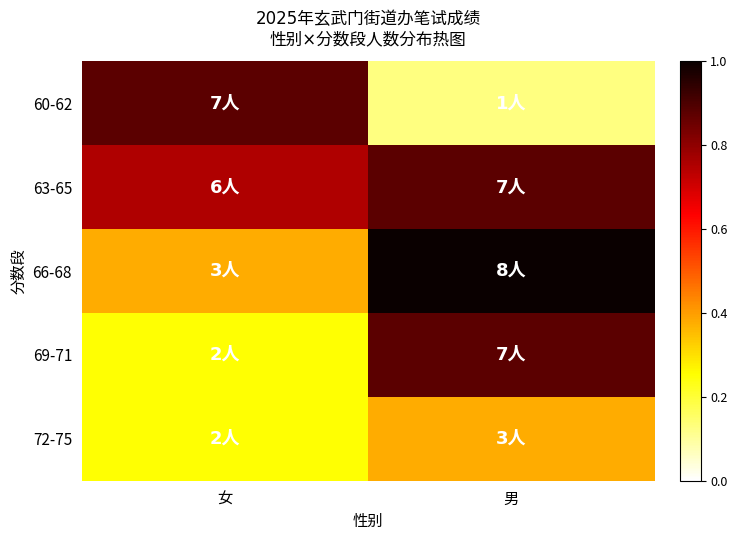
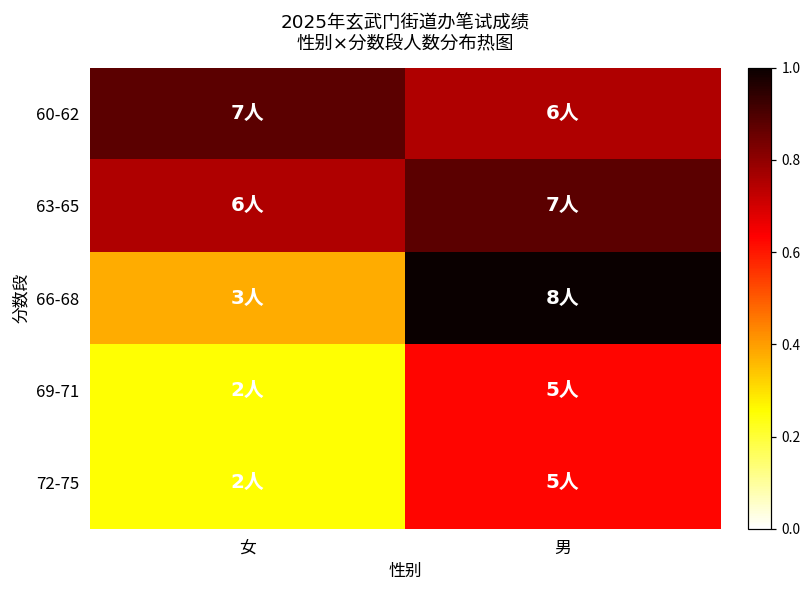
60-62, 男: 1人 -> 6人
69-71, 男: 7人 -> 5人
72-75, 男: 3人 -> 5人
